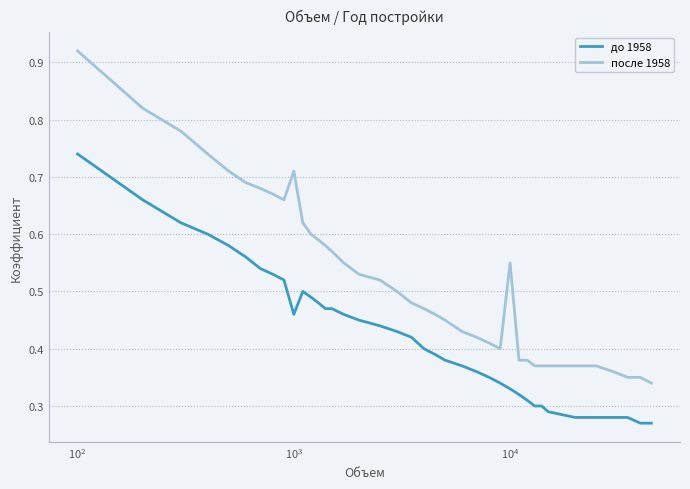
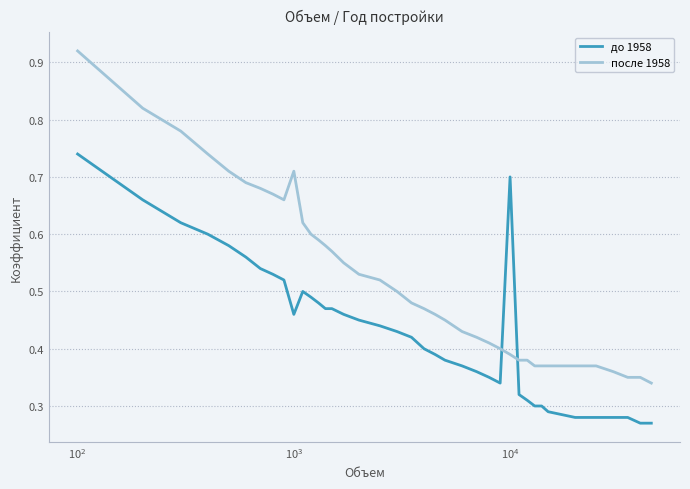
до 1958, 10^4: 0.33 -> 0.70
после 1958, 10^4: 0.55 -> 0.39
